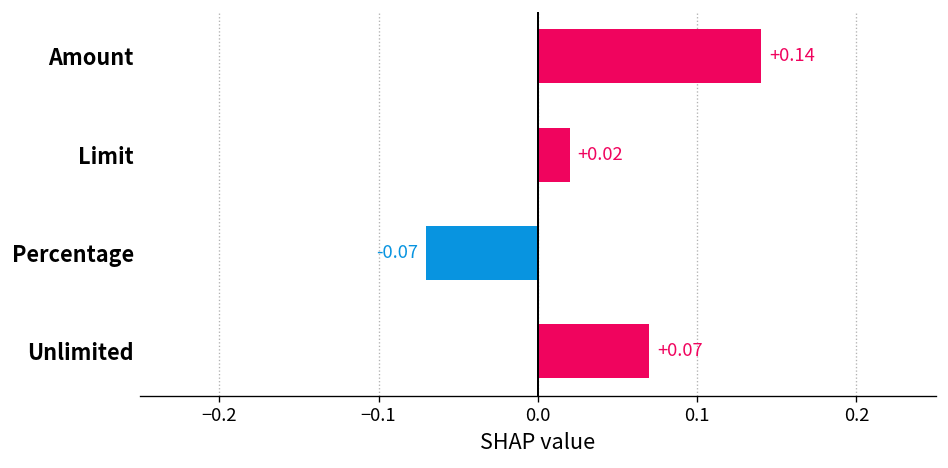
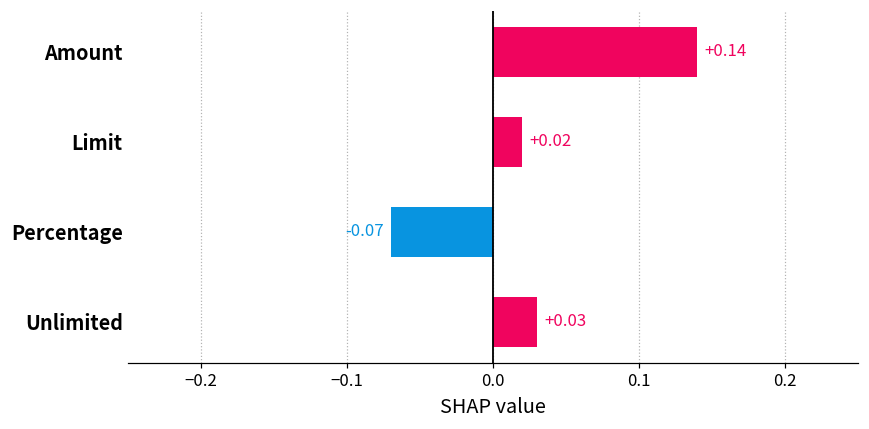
Unlimited: +0.07 -> +0.03
